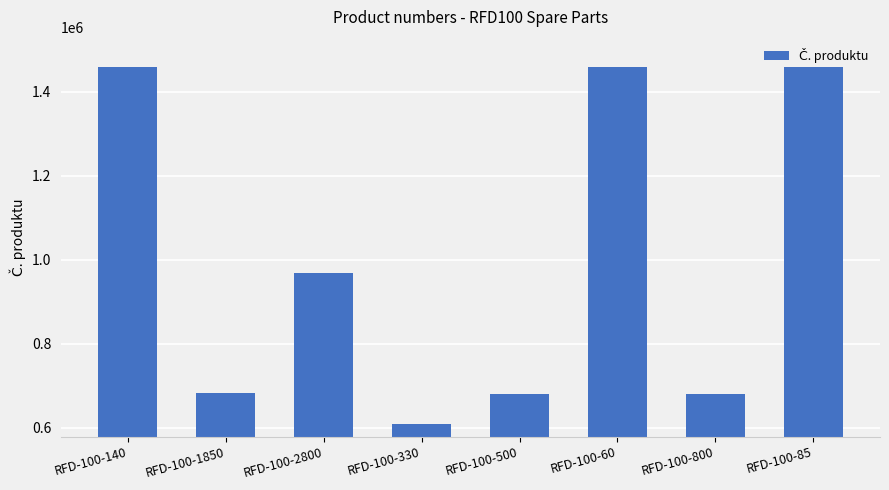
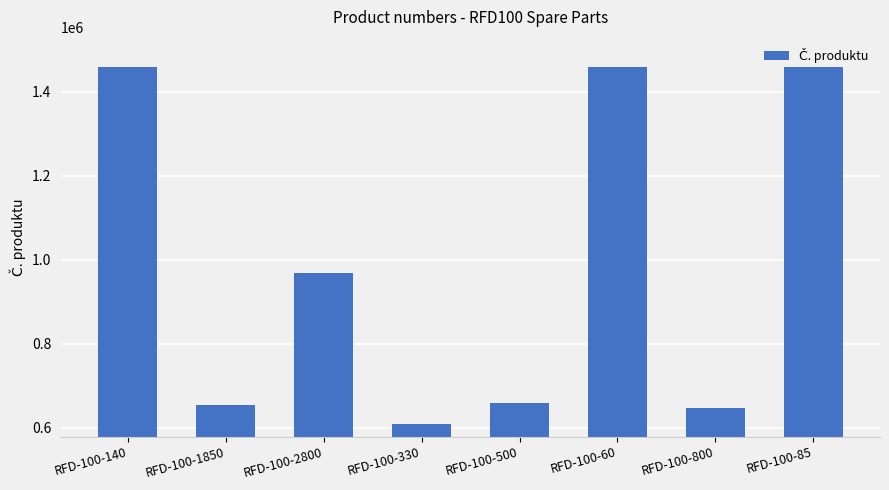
RFD-100-1850: 680000 -> 650000
RFD-100-500: 680000 -> 660000
RFD-100-800: 680000 -> 650000
